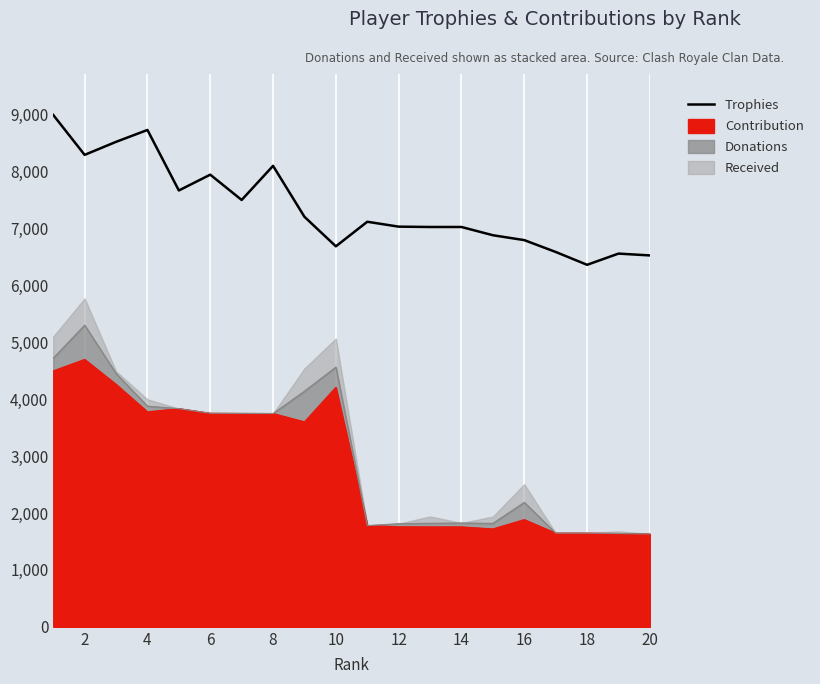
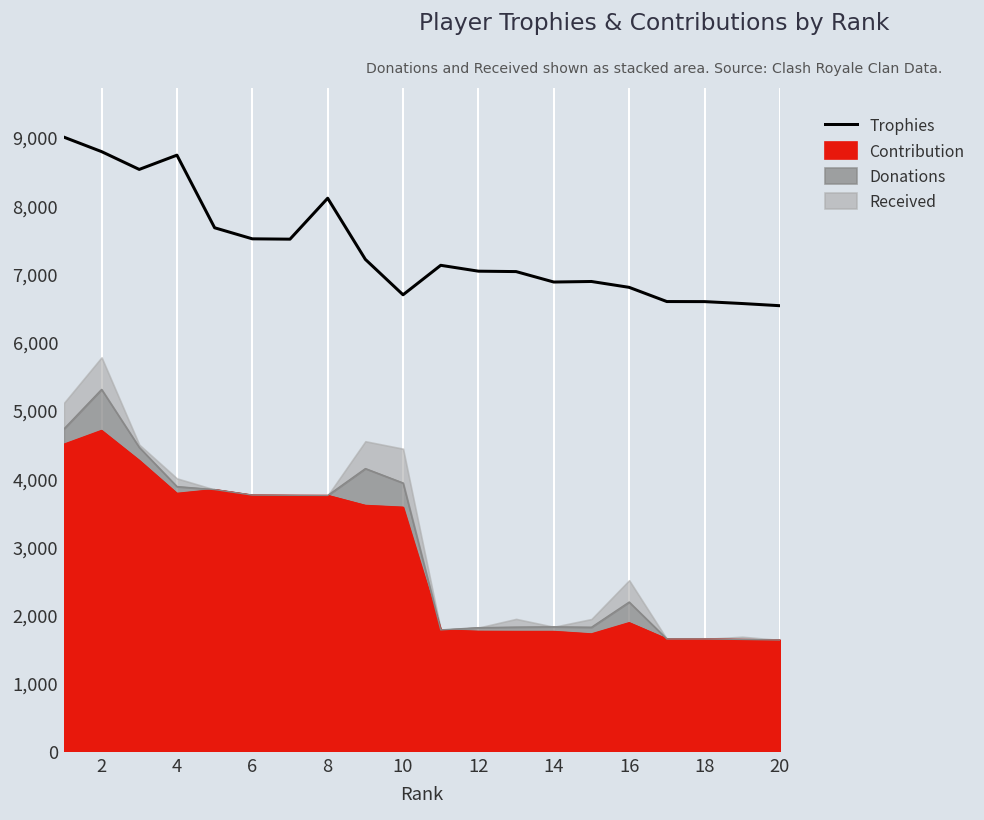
Trophies, 2: 8,300 -> 8,800
Trophies, 6: 8,000 -> 7,500
Contribution, 10: 4,200 -> 3,600
Trophies, 14: 7,000 -> 6,900
Trophies, 18: 6,400 -> 6,600
